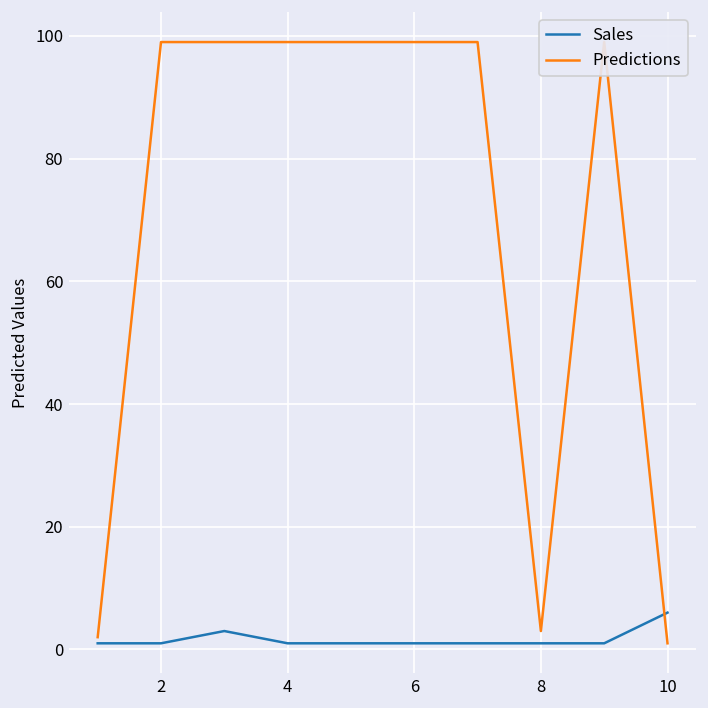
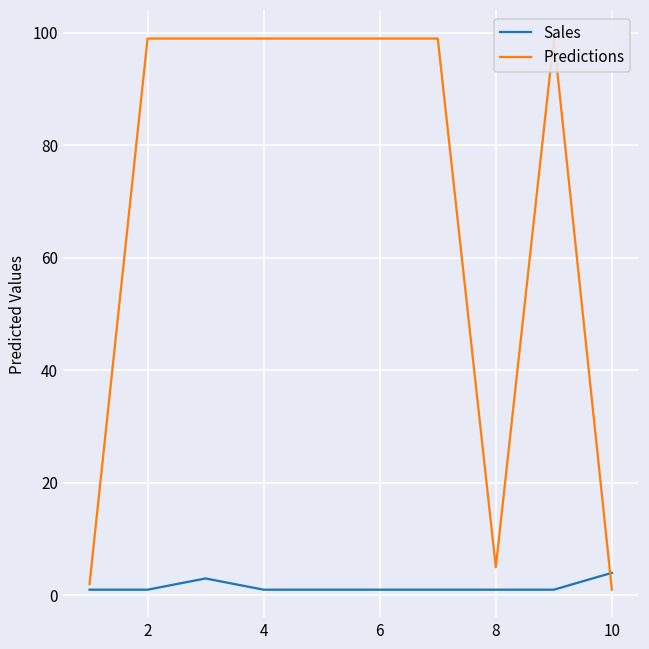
Predictions, 8: 3 -> 5
Sales, 10: 6 -> 4
